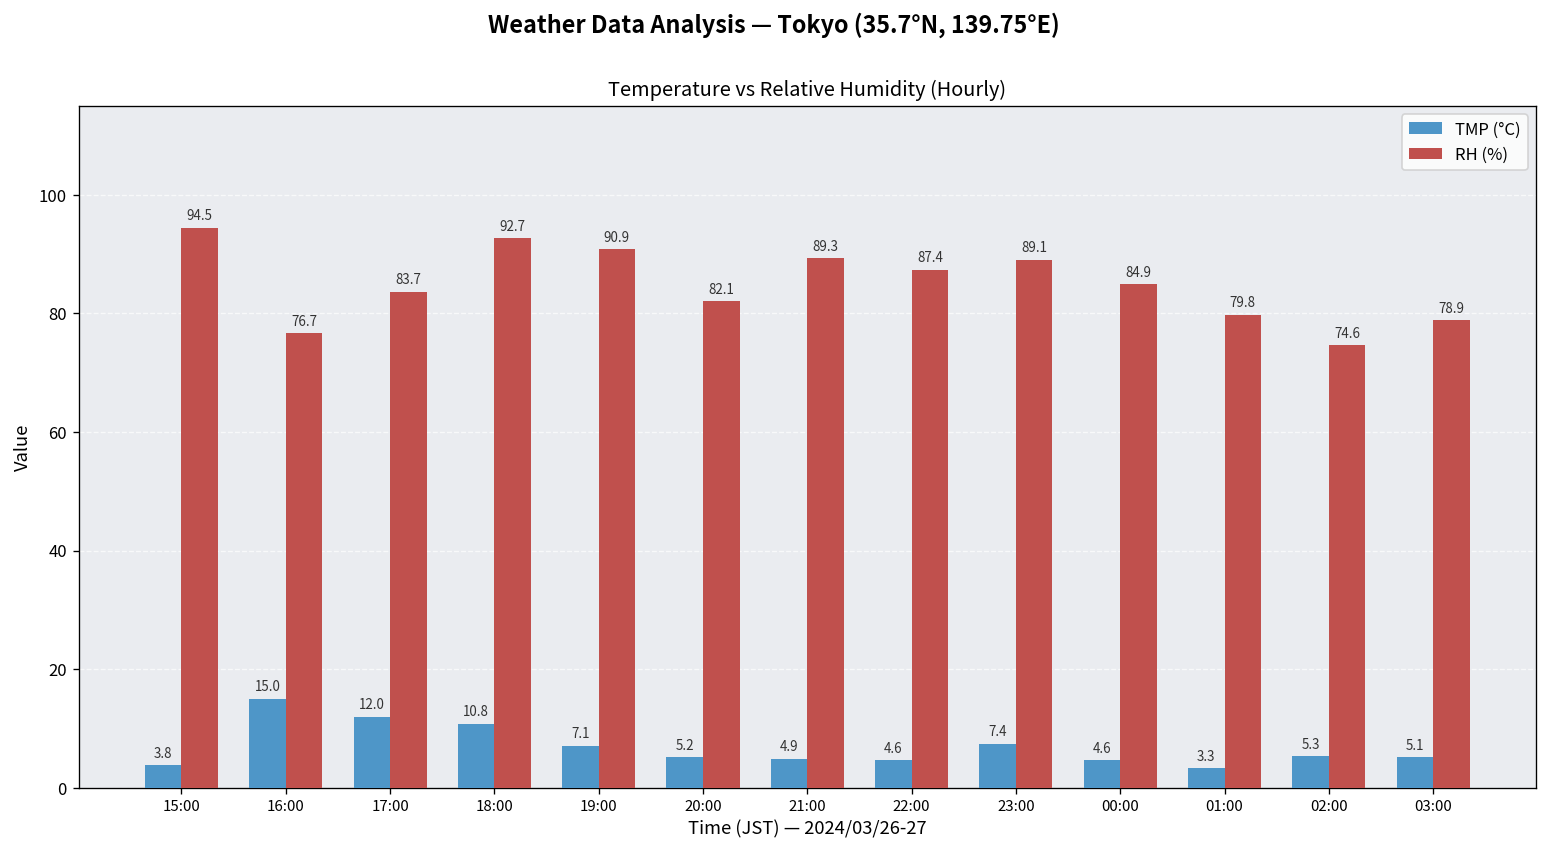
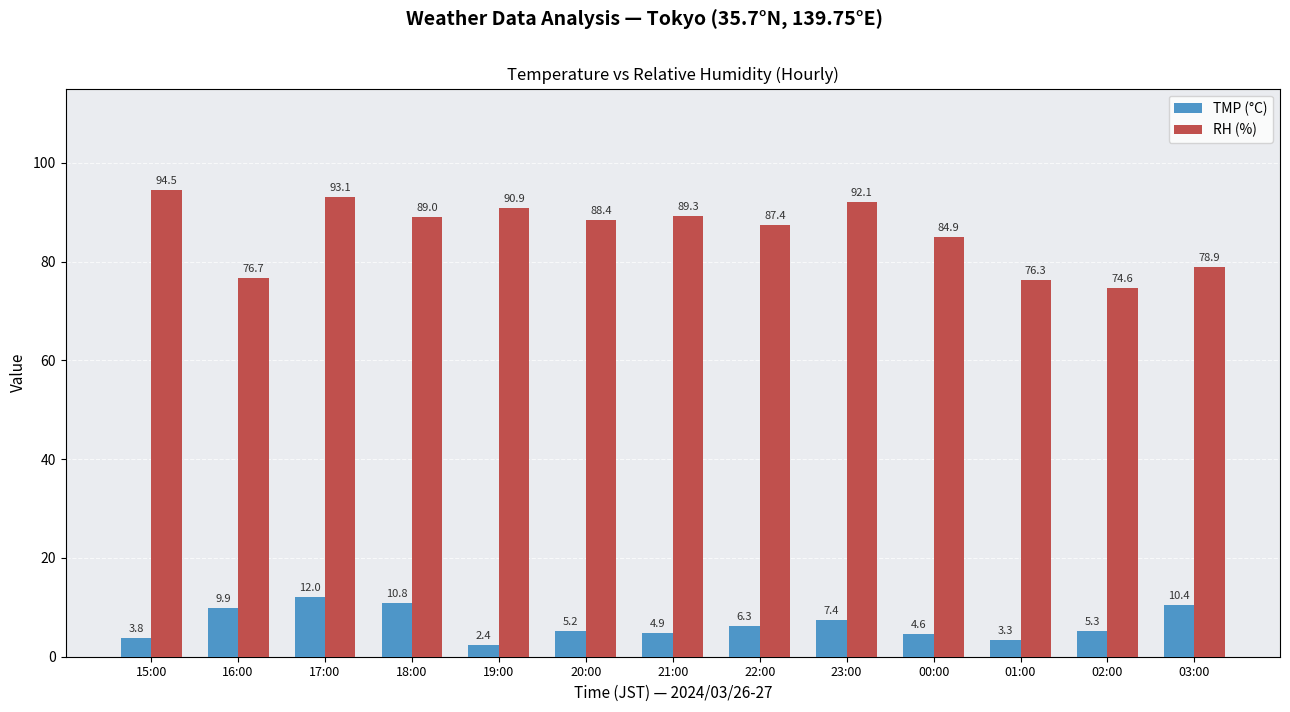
TMP (°C), 16:00: 15.0 -> 9.9
RH (%), 17:00: 83.7 -> 93.1
RH (%), 18:00: 92.7 -> 89.0
TMP (°C), 19:00: 7.1 -> 2.4
RH (%), 20:00: 82.1 -> 88.4
TMP (°C), 22:00: 4.6 -> 6.3
RH (%), 23:00: 89.1 -> 92.1
RH (%), 01:00: 79.8 -> 76.3
TMP (°C), 03:00: 5.1 -> 10.4
